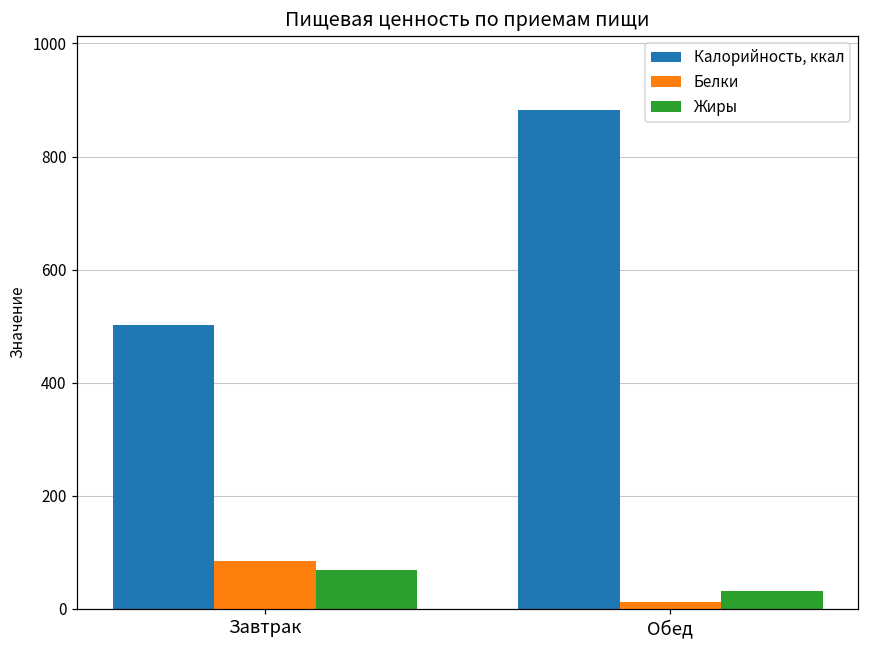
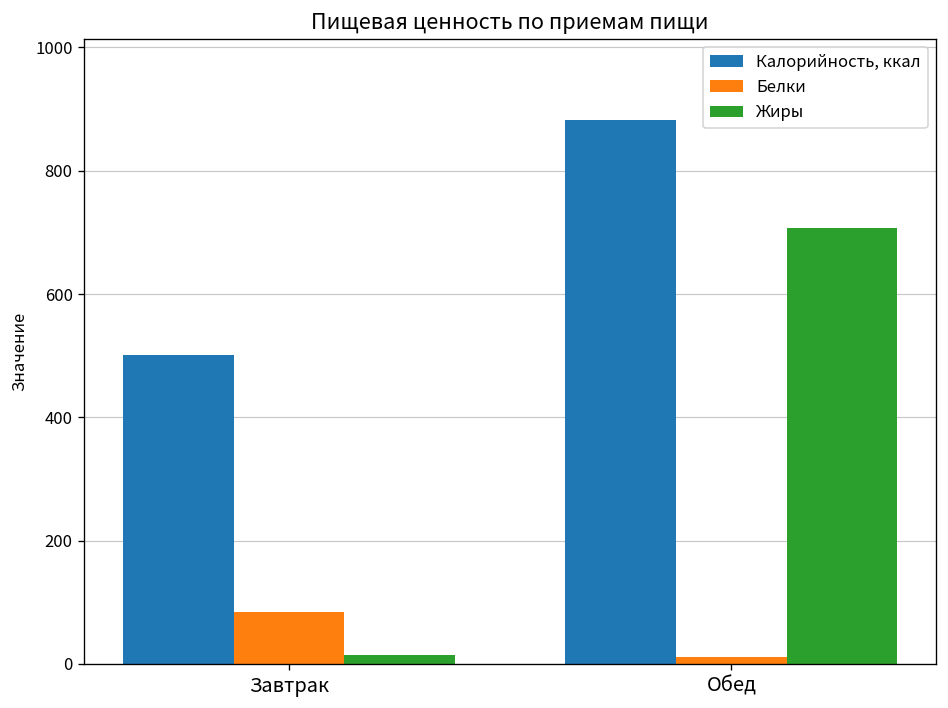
Жиры, Завтрак: 70 -> 10
Жиры, Обед: 30 -> 710
